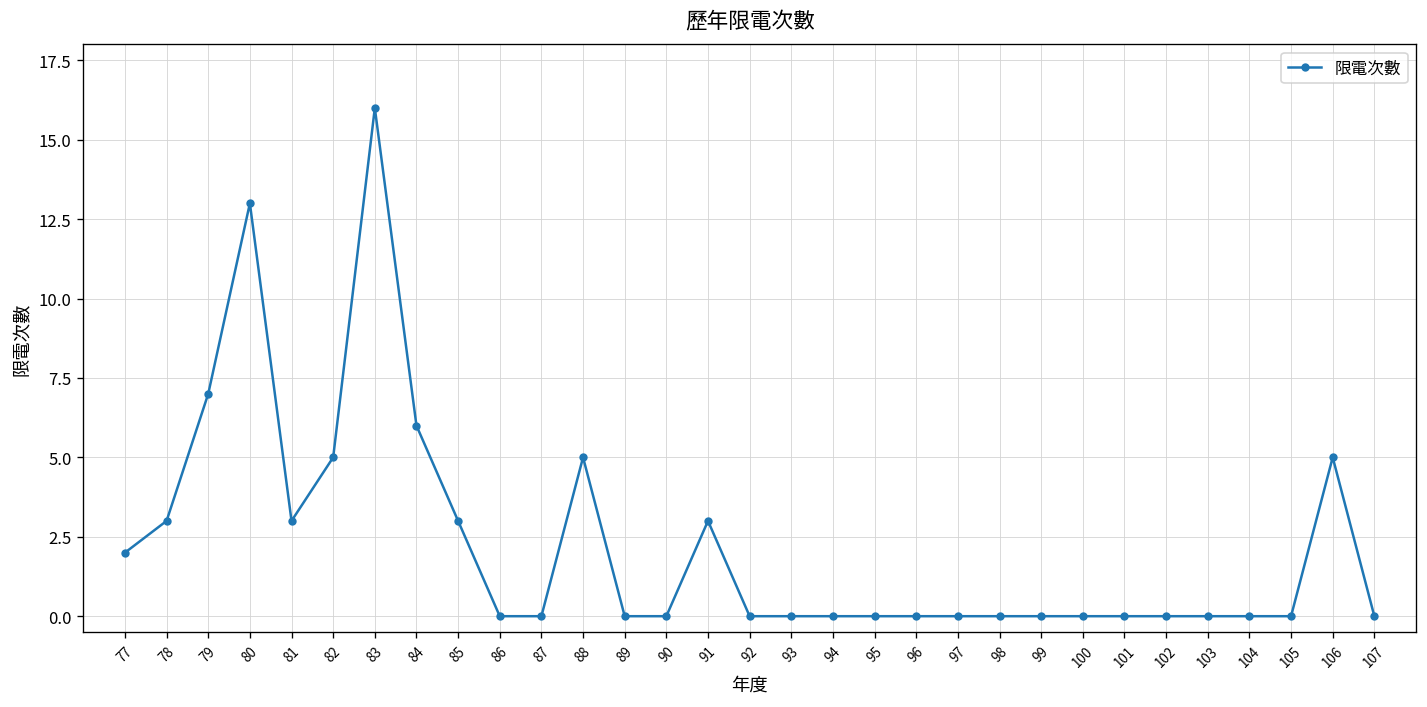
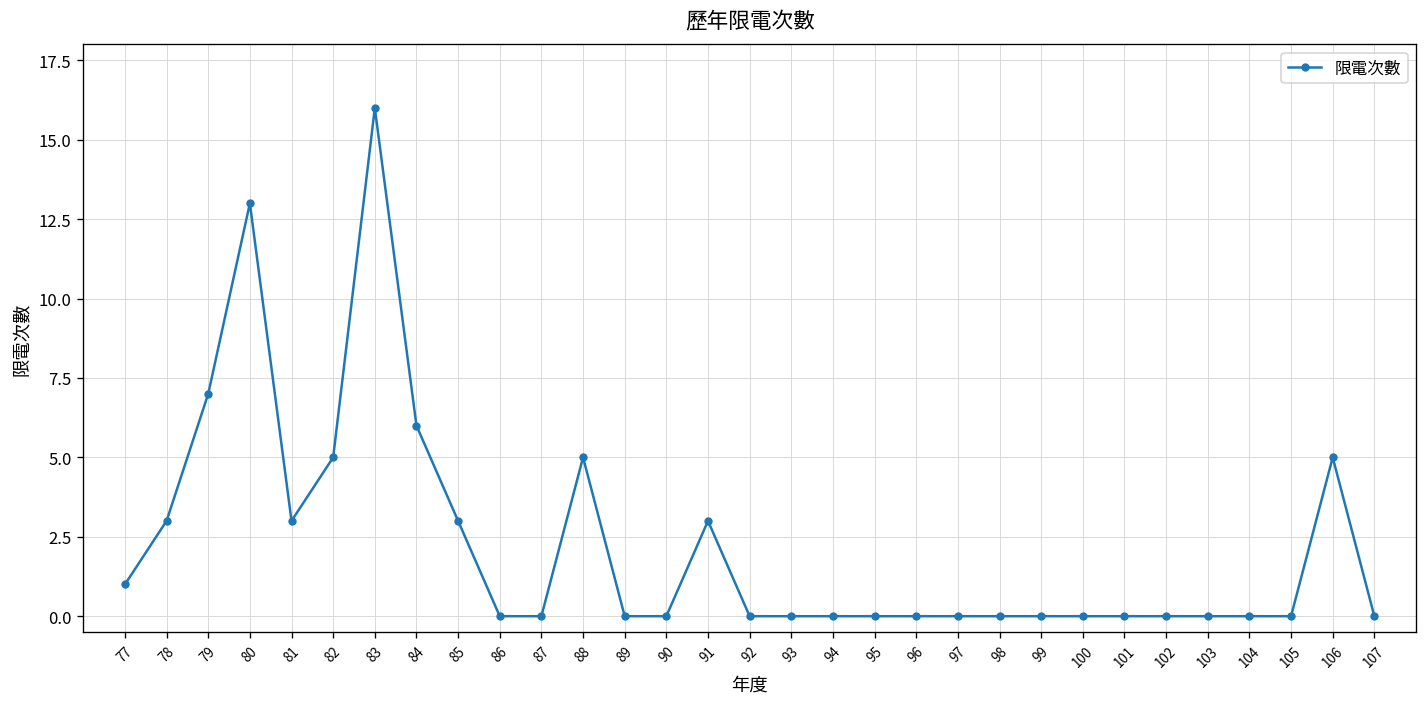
77: 2 -> 1
